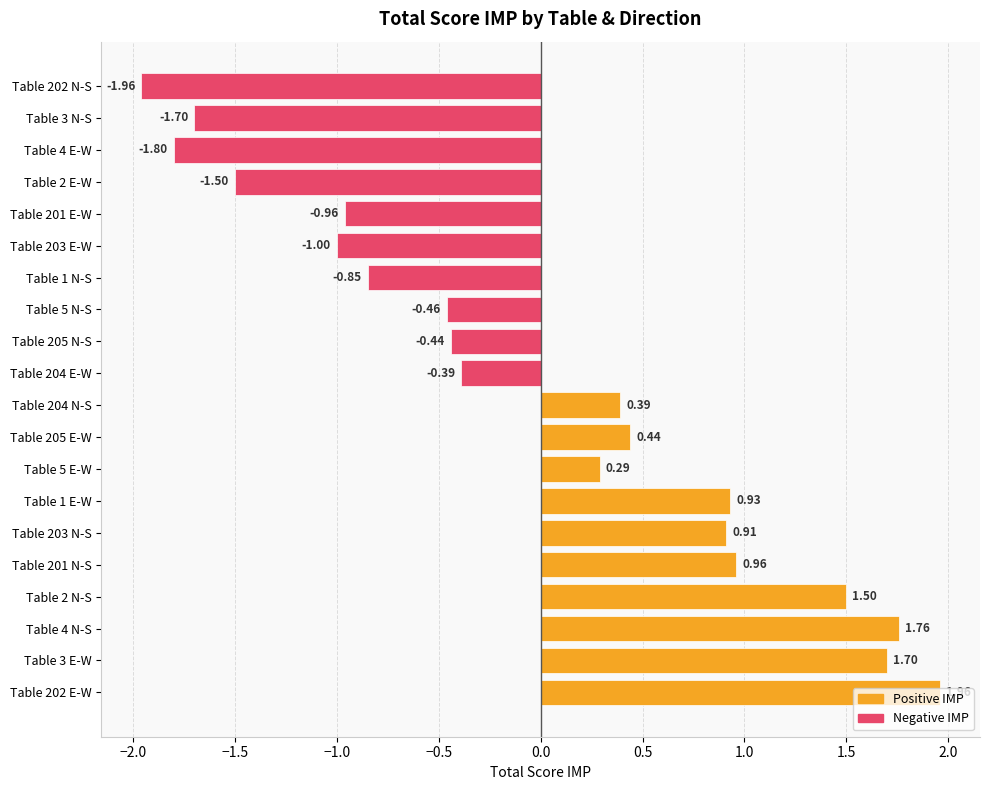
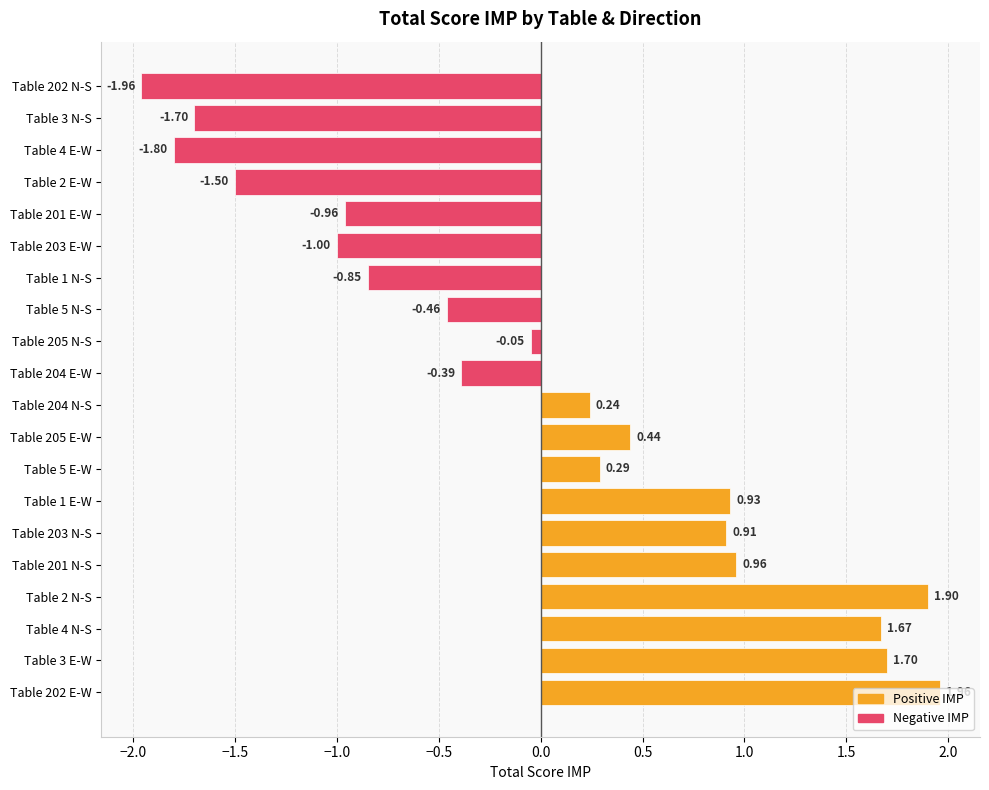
Table 205 N-S: -0.44 -> -0.05
Table 204 N-S: 0.39 -> 0.24
Table 2 N-S: 1.50 -> 1.90
Table 4 N-S: 1.76 -> 1.67
